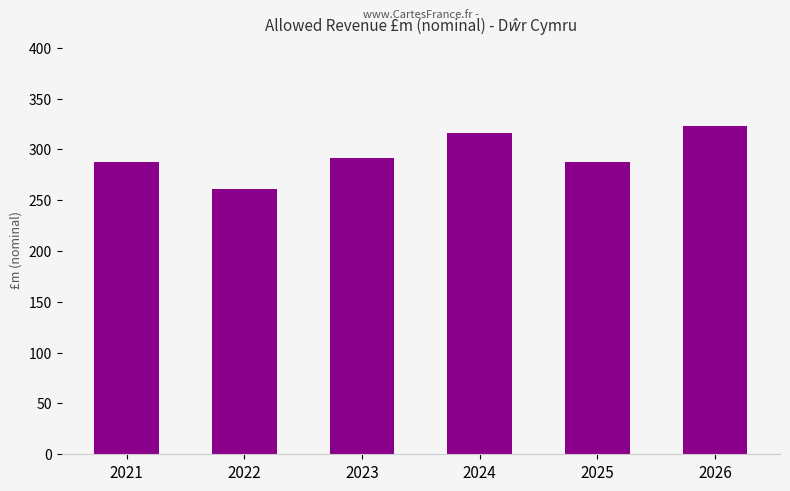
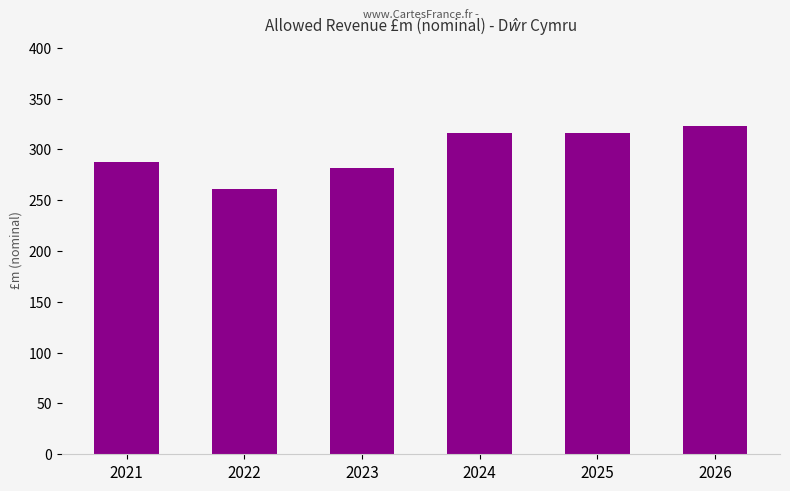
2023: 292 -> 282
2025: 288 -> 317
